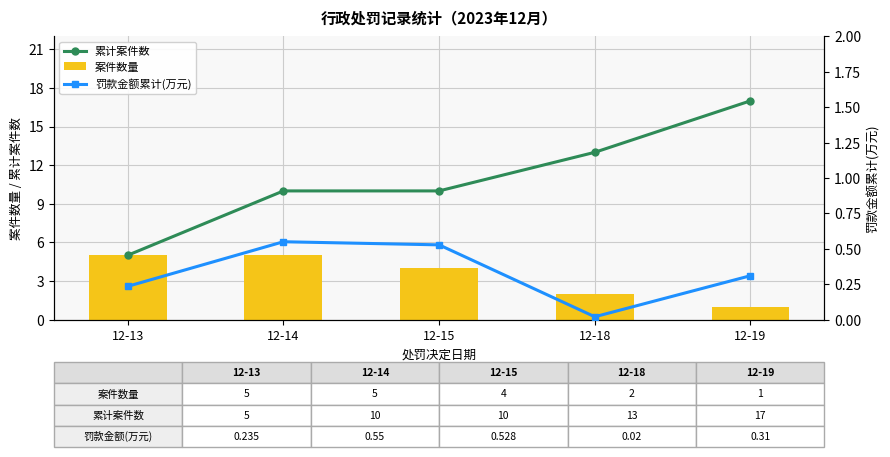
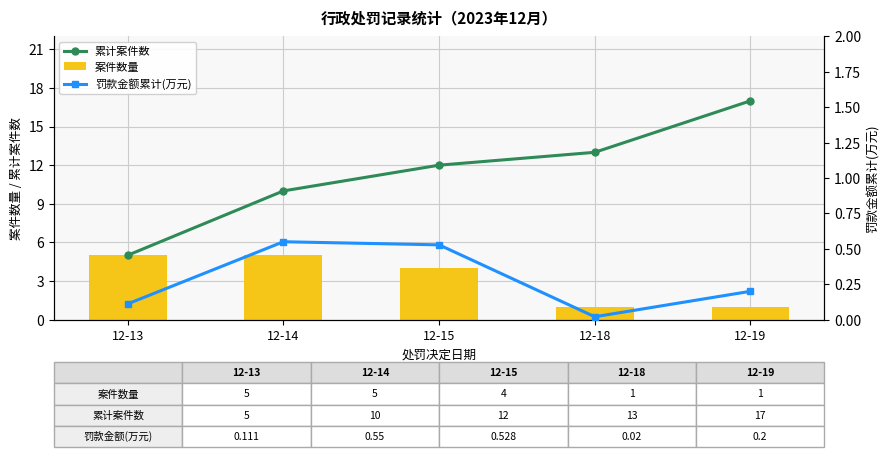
累计案件数, 12-15: 10 -> 12
案件数量, 12-18: 2 -> 1
罚款金额累计(万元), 12-13: 0.235 -> 0.111
罚款金额累计(万元), 12-19: 0.31 -> 0.2
